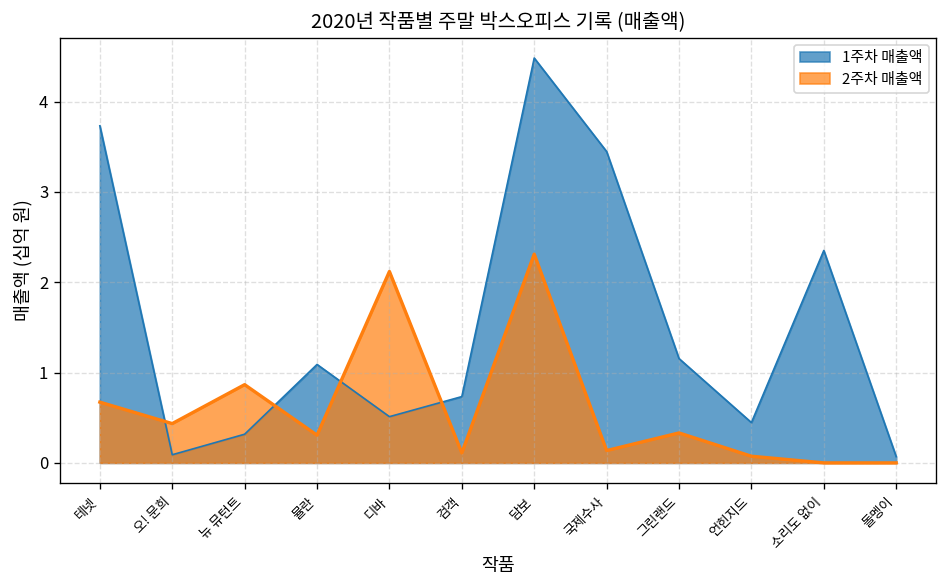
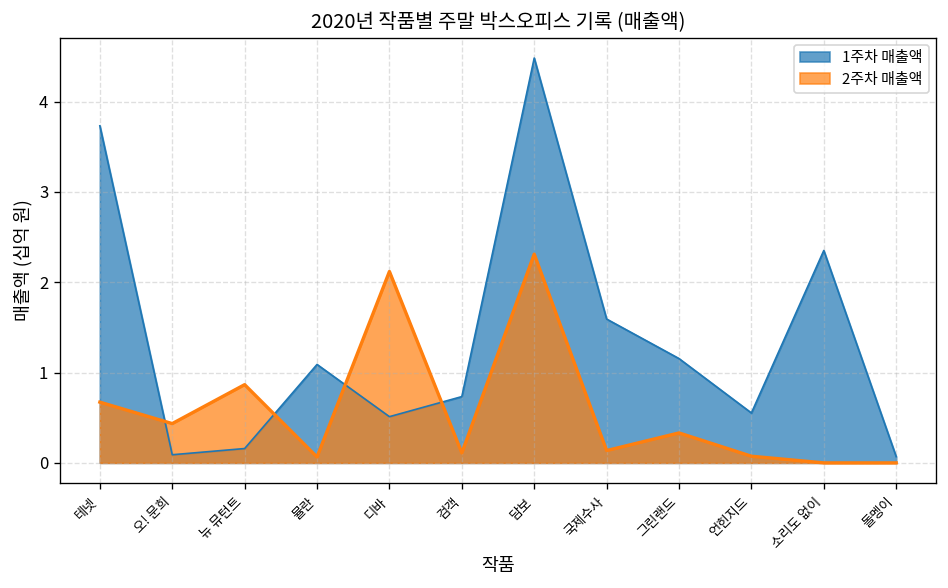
1주차 매출액, 뉴 뮤턴트: 0.3 -> 0.2
2주차 매출액, 뮬란: 0.3 -> 0.1
1주차 매출액, 국제수사: 3.4 -> 1.6
1주차 매출액, 언힌지드: 0.4 -> 0.6
